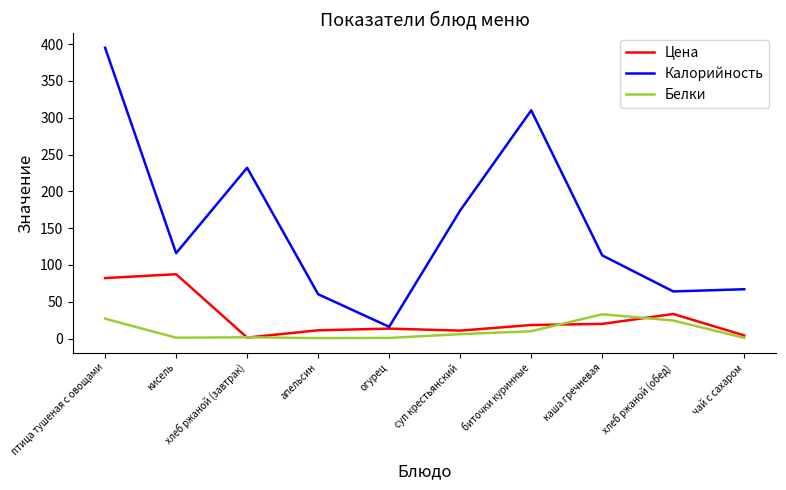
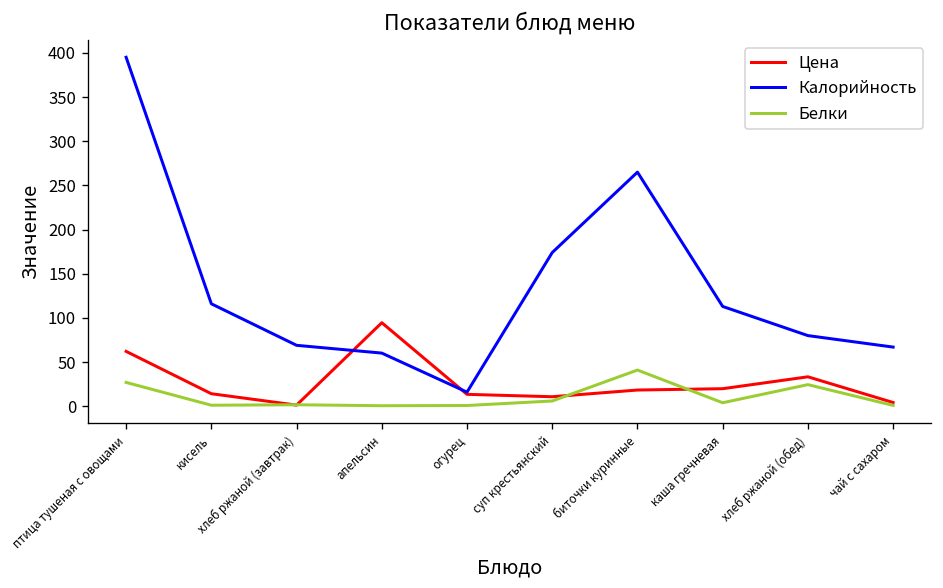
Цена, птица тушеная с овощами: 80 -> 60
Цена, кисель: 90 -> 10
Калорийность, хлеб ржаной (завтрак): 230 -> 70
Цена, апельсин: 10 -> 90
Калорийность, биточки куринные: 310 -> 270
Белки, биточки куринные: 10 -> 40
Белки, каша гречневая: 30 -> 0
Калорийность, хлеб ржаной (обед): 60 -> 80
